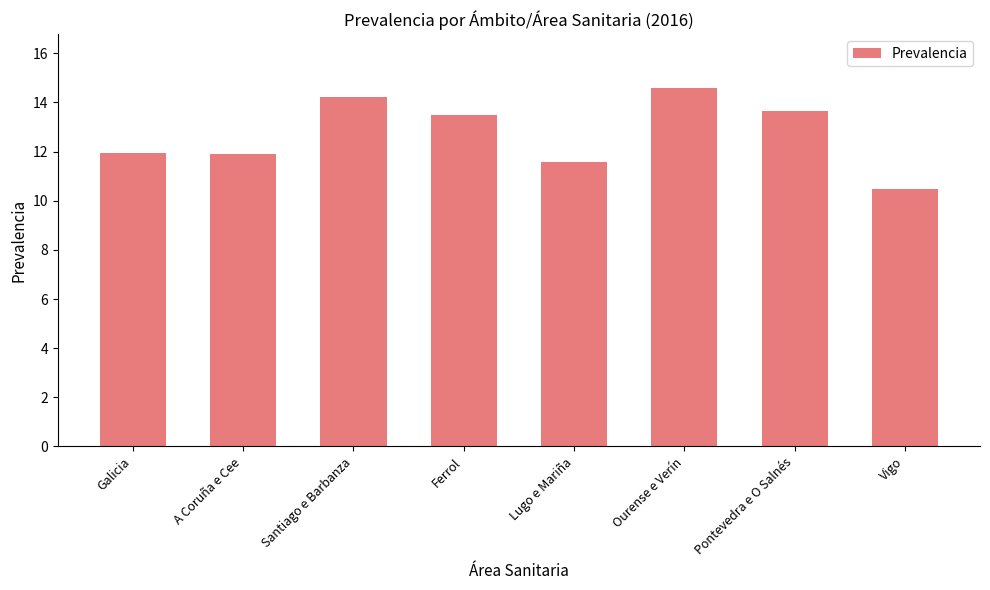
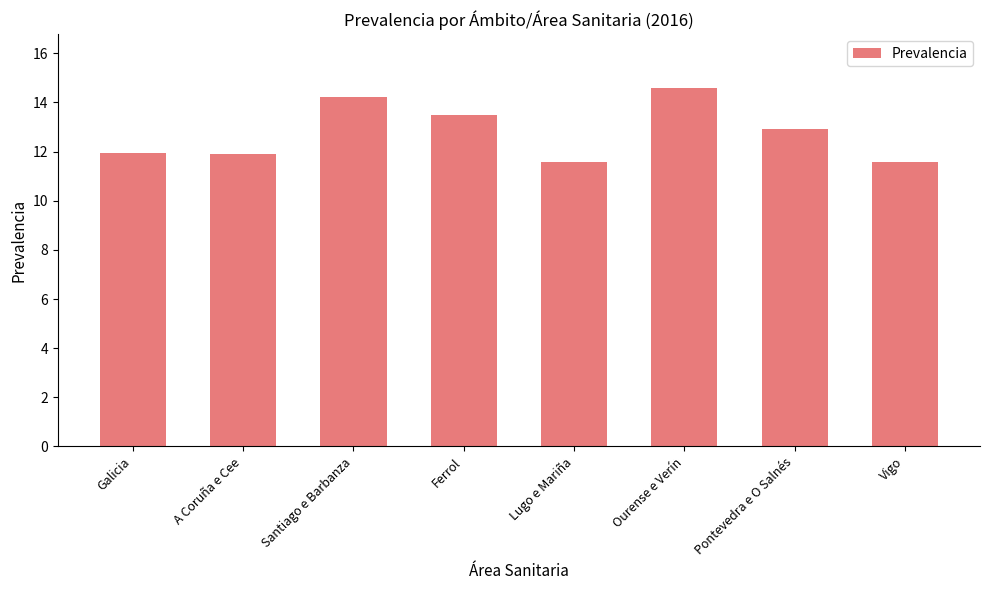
Pontevedra e O Salnés: 13.7 -> 12.9
Vigo: 10.5 -> 11.6
